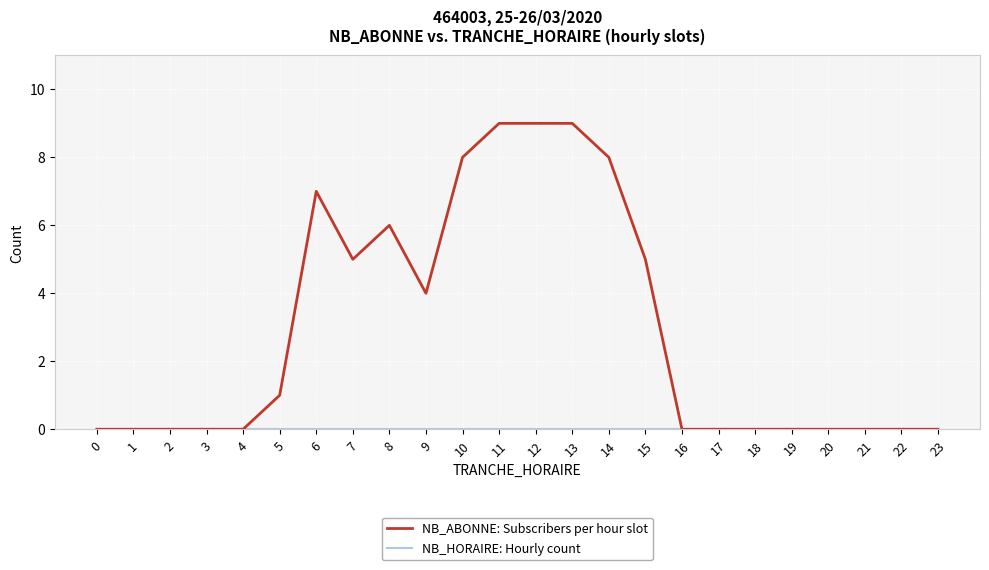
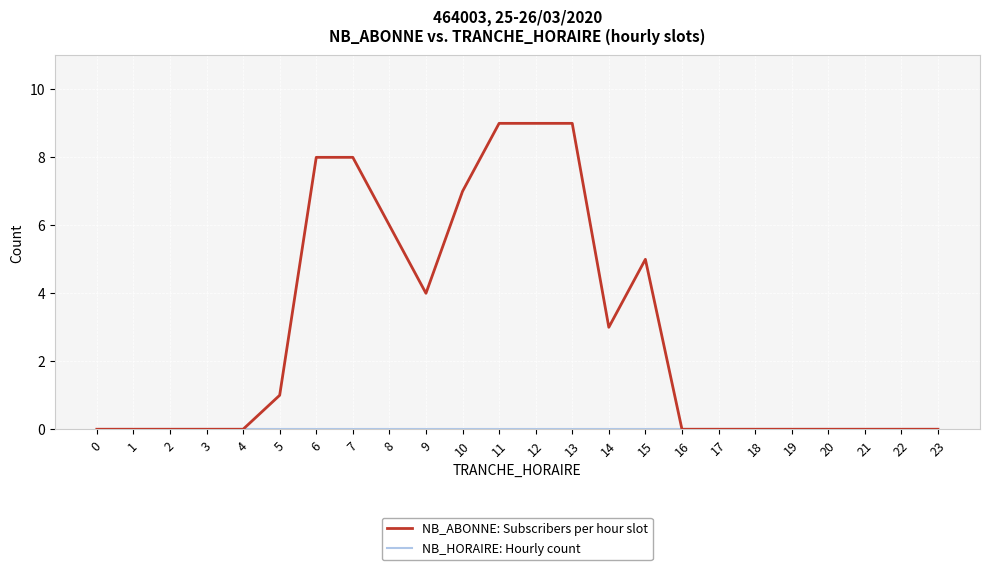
NB_ABONNE: Subscribers per hour slot, 6: 7 -> 8
NB_ABONNE: Subscribers per hour slot, 7: 5 -> 8
NB_ABONNE: Subscribers per hour slot, 10: 8 -> 7
NB_ABONNE: Subscribers per hour slot, 14: 8 -> 3
